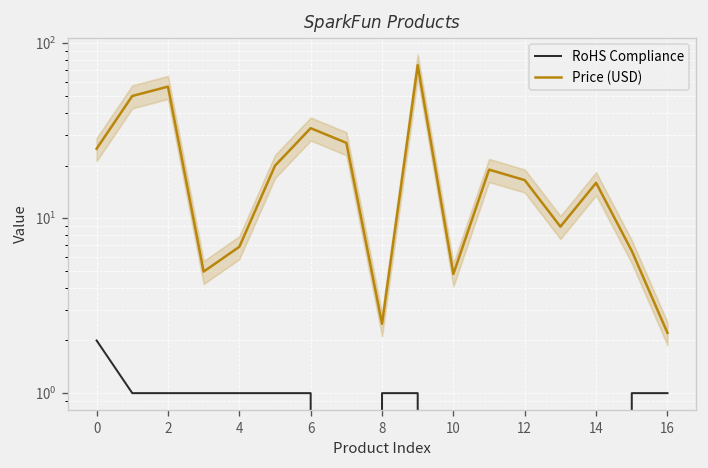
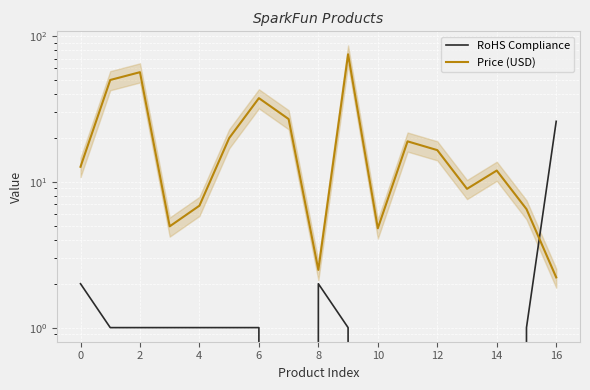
Price (USD), 0: 25 -> 13
Price (USD), 6: 33 -> 38
RoHS Compliance, 8: 1 -> 2
Price (USD), 14: 16 -> 12
RoHS Compliance, 16: 1 -> 26
